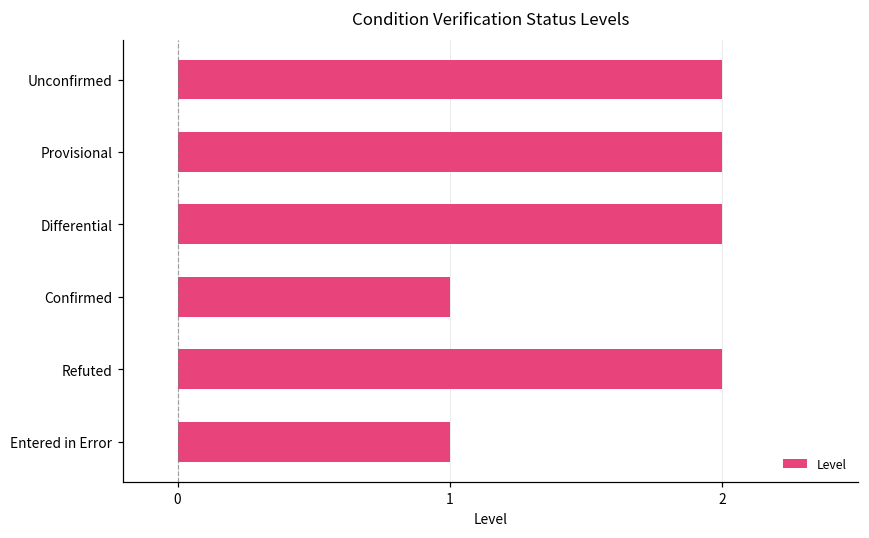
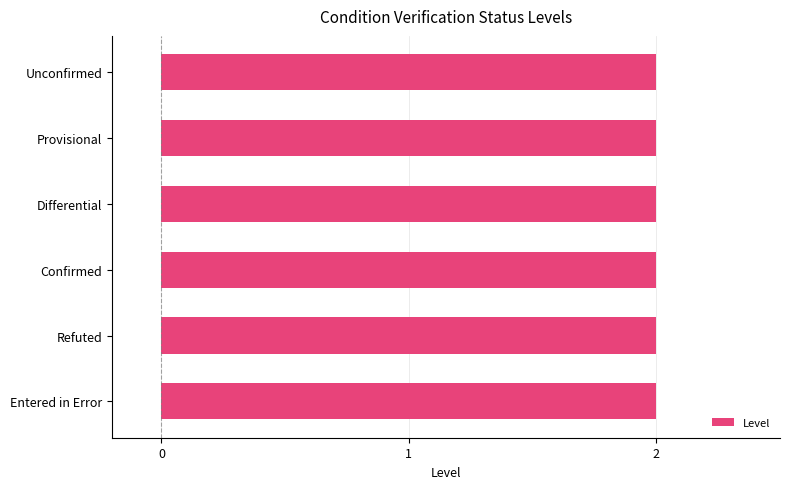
Confirmed: 1 -> 2
Entered in Error: 1 -> 2
